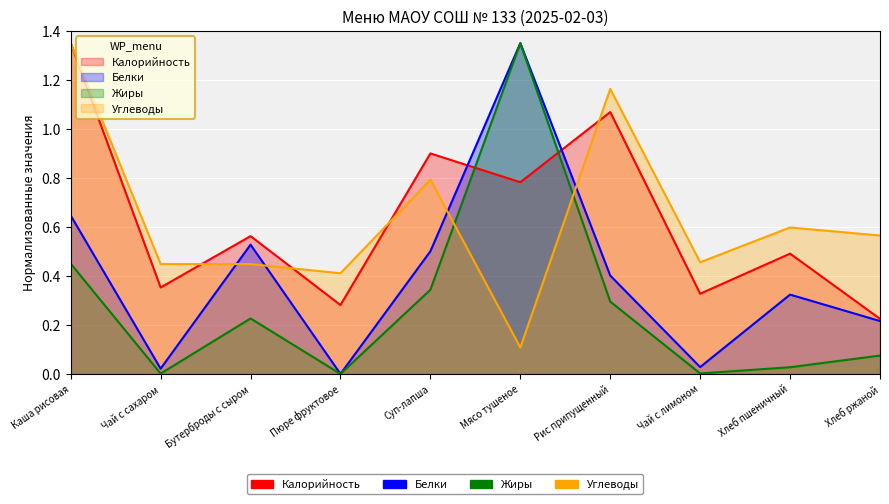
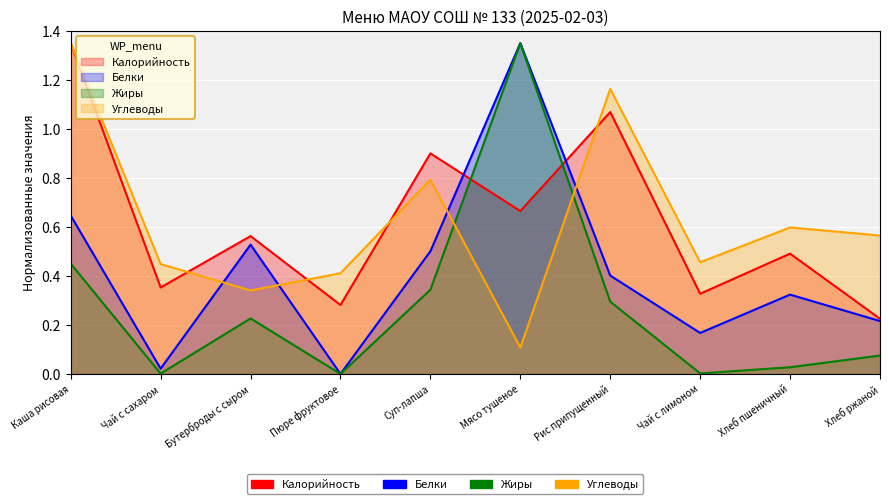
Углеводы, Бутерброды с сыром: 0.45 -> 0.34
Калорийность, Мясо тушеное: 0.78 -> 0.66
Белки, Чай с лимоном: 0.03 -> 0.17
